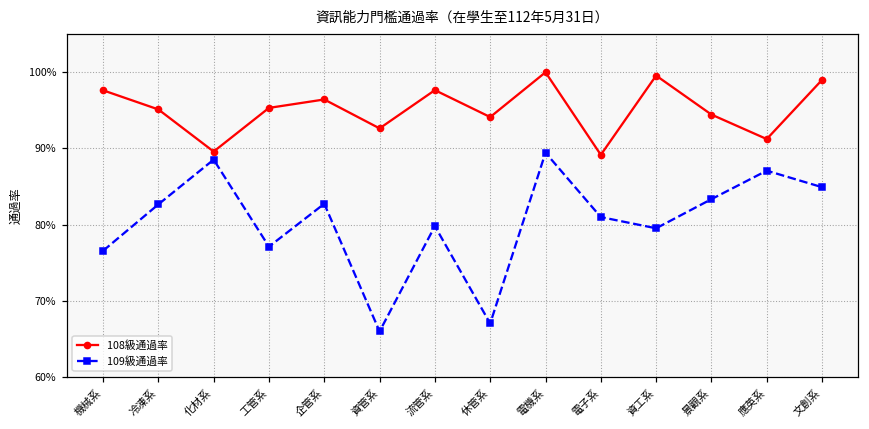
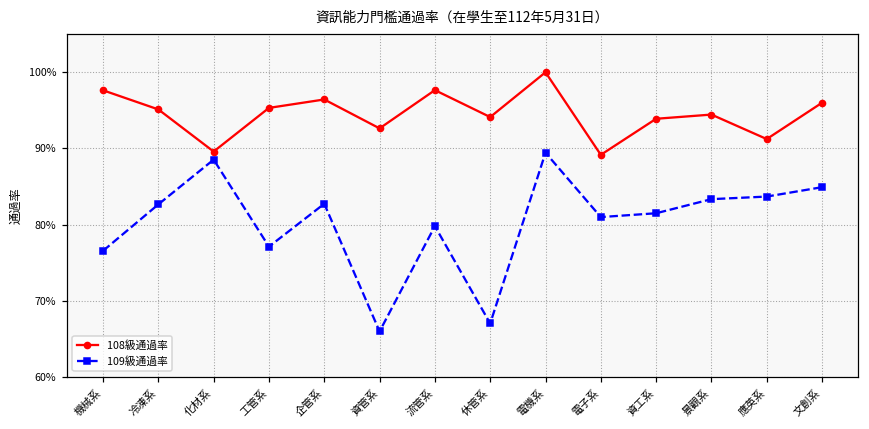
108級通過率, 資工系: 100% -> 94%
109級通過率, 資工系: 80% -> 81%
109級通過率, 應英系: 87% -> 84%
108級通過率, 文創系: 99% -> 96%
